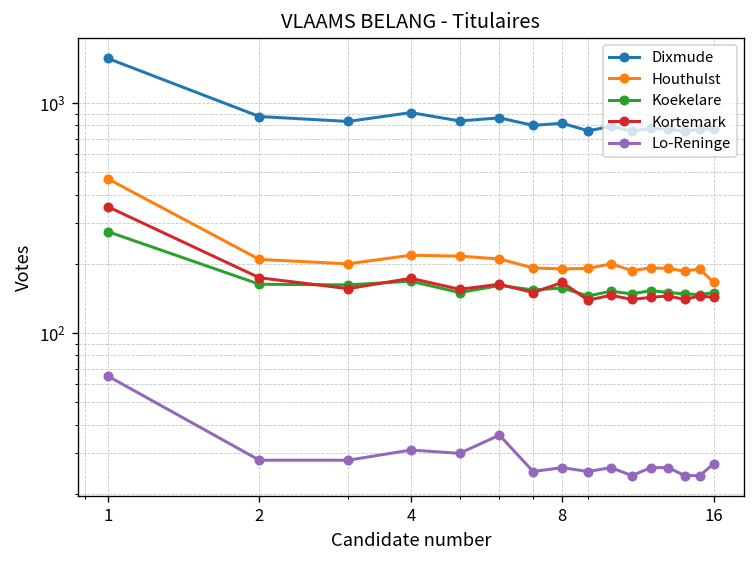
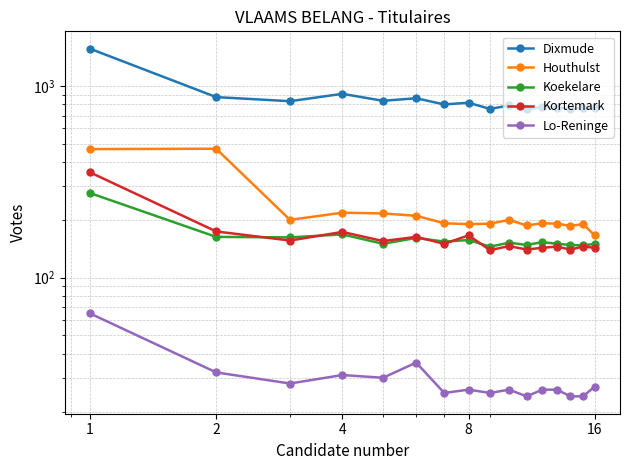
Houthulst, 2: 210 -> 470
Lo-Reninge, 2: 28 -> 32
